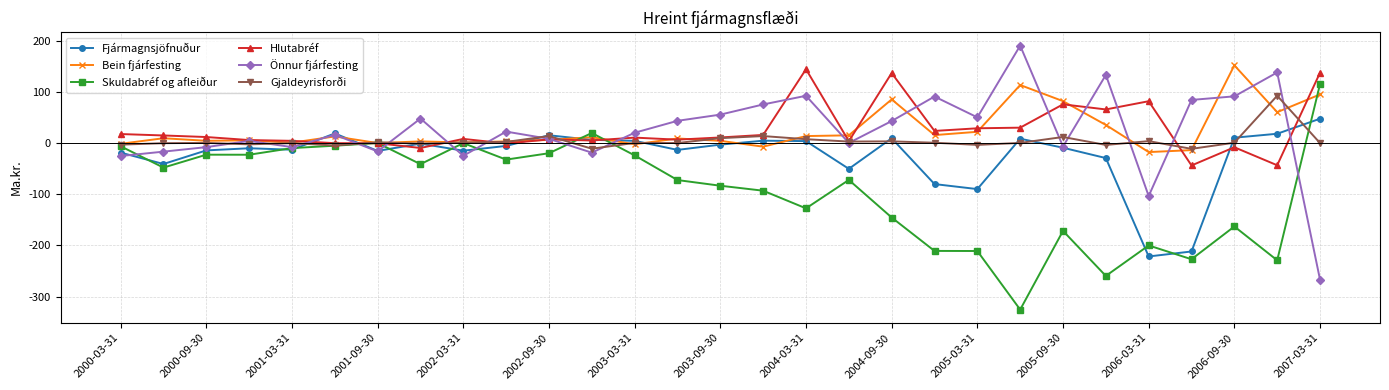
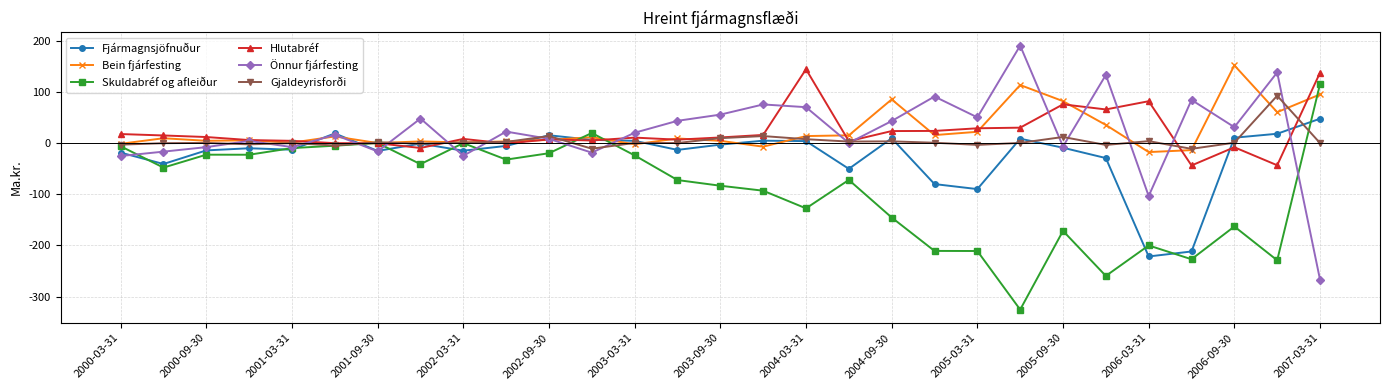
Önnur fjárfesting, 2004-03-31: 90 -> 70
Hlutabréf, 2004-09-30: 140 -> 20
Önnur fjárfesting, 2006-09-30: 90 -> 30
